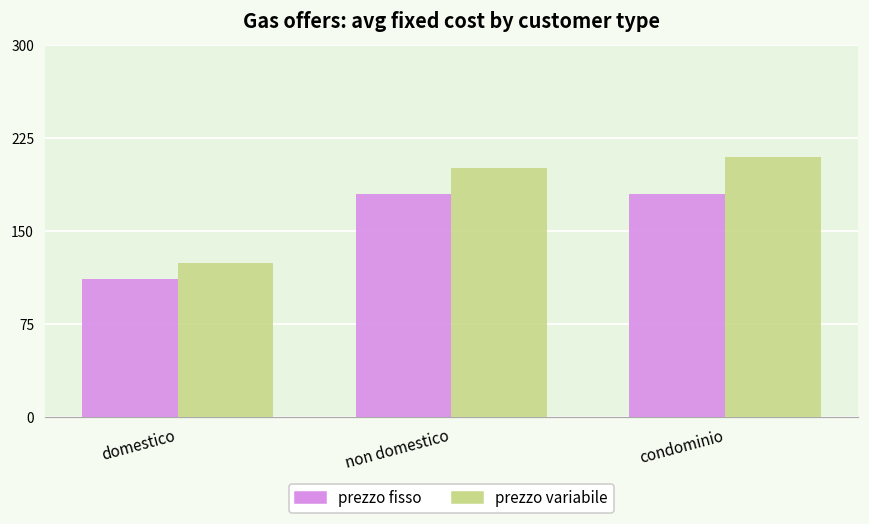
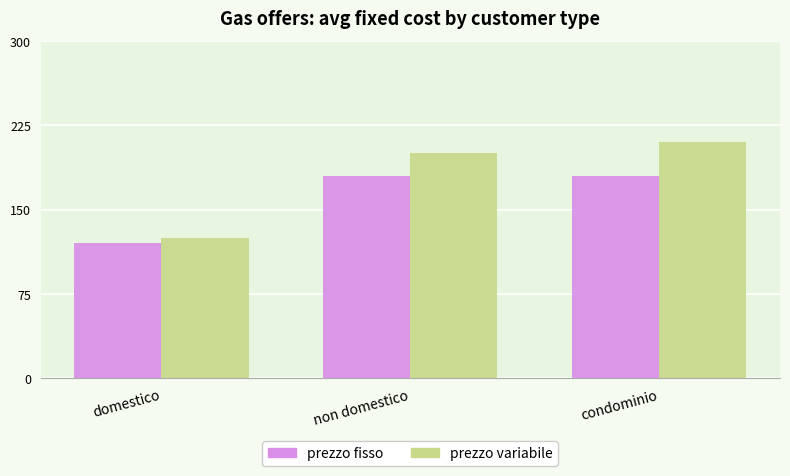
prezzo fisso, domestico: 112 -> 120
